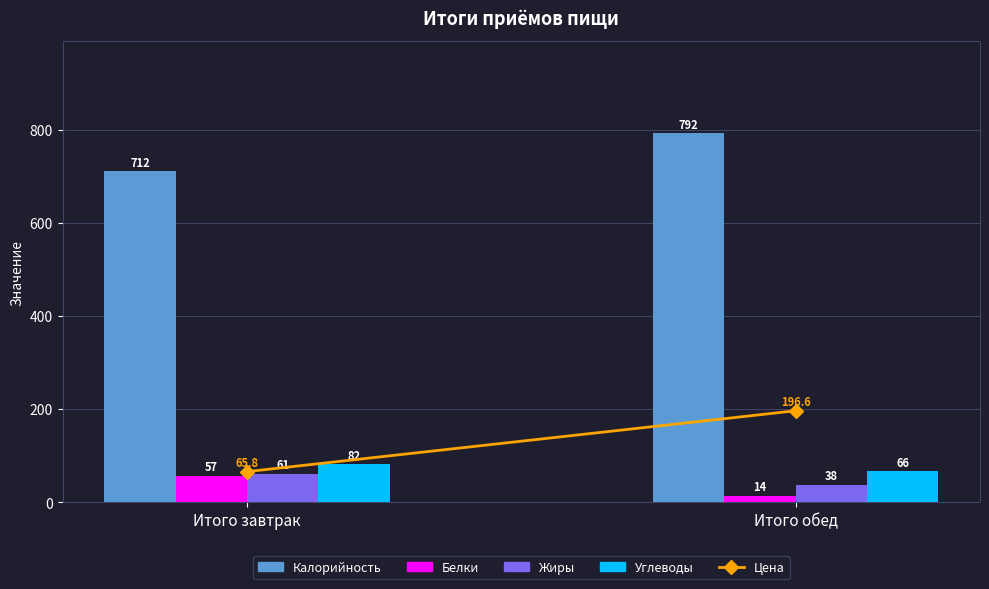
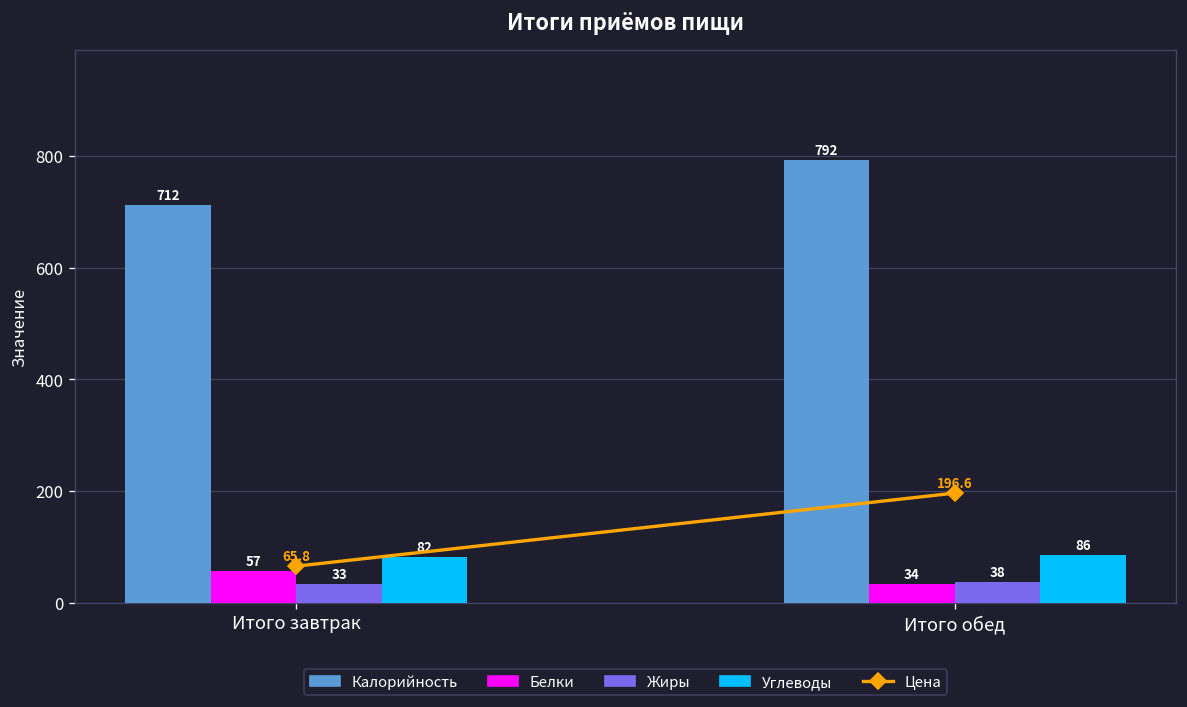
Жиры, Итого завтрак: 61 -> 33
Белки, Итого обед: 14 -> 34
Углеводы, Итого обед: 66 -> 86
